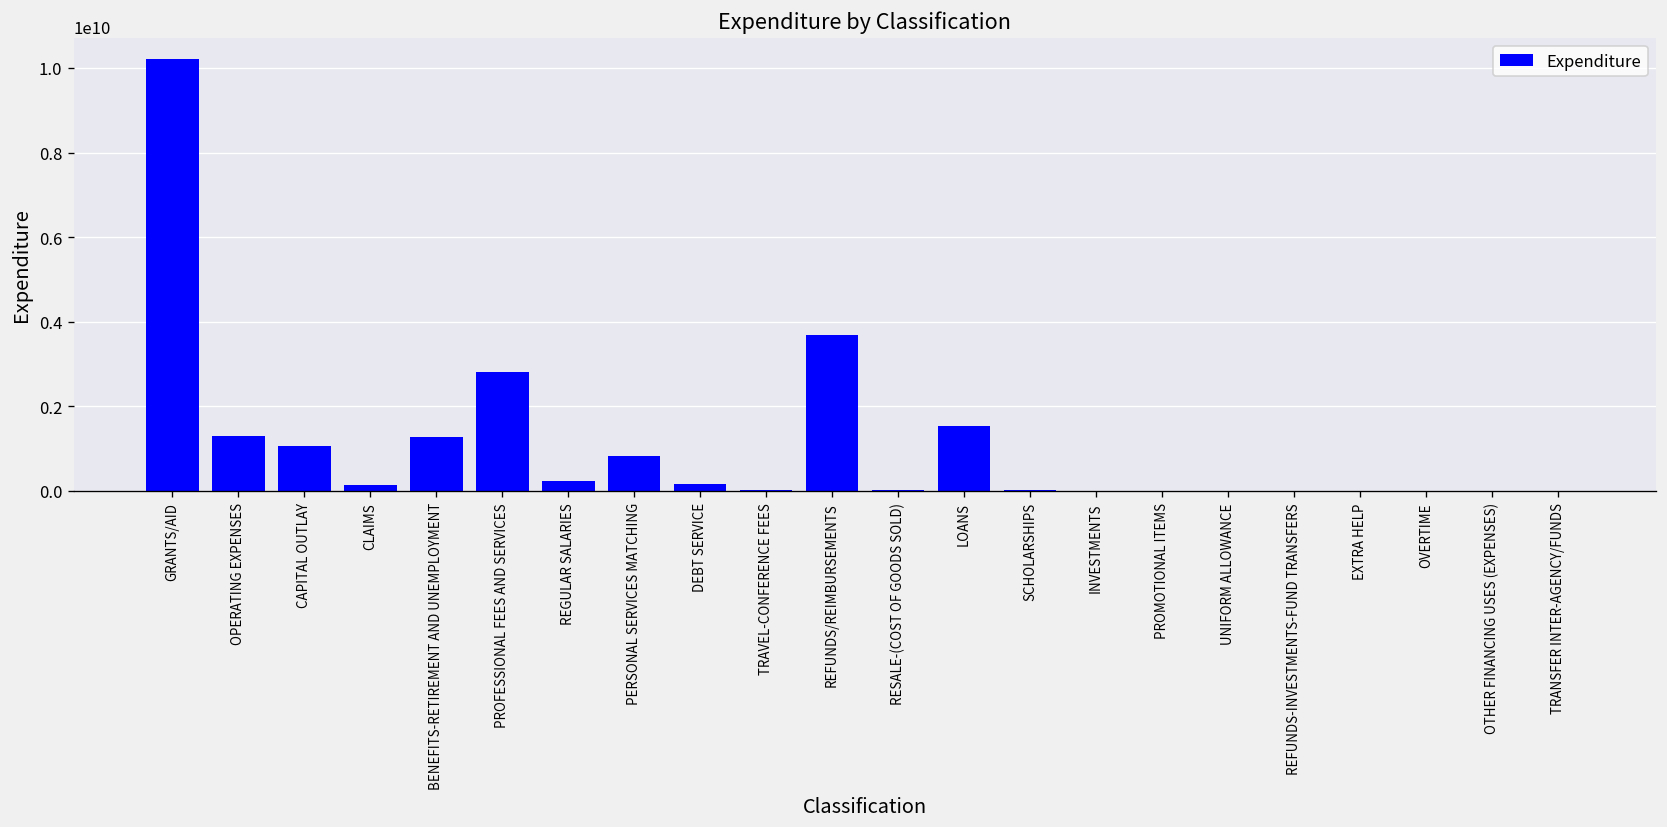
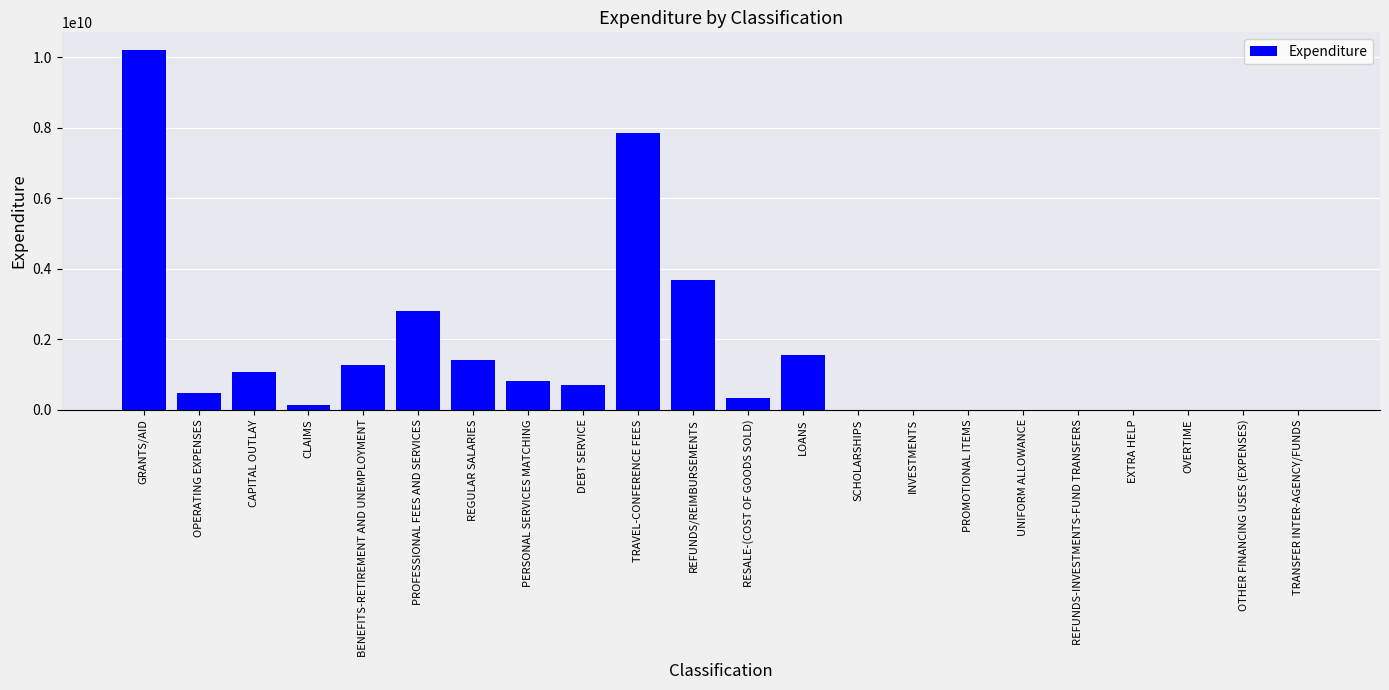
OPERATING EXPENSES: 1300000000 -> 500000000
REGULAR SALARIES: 200000000 -> 1400000000
DEBT SERVICE: 200000000 -> 700000000
TRAVEL-CONFERENCE FEES: 0 -> 7800000000
RESALE-(COST OF GOODS SOLD): 0 -> 300000000
